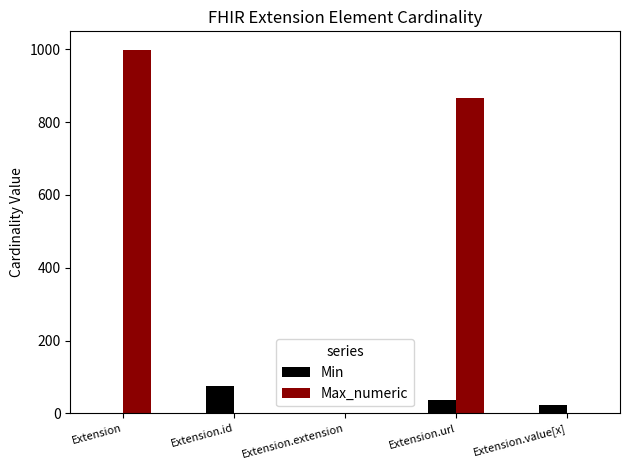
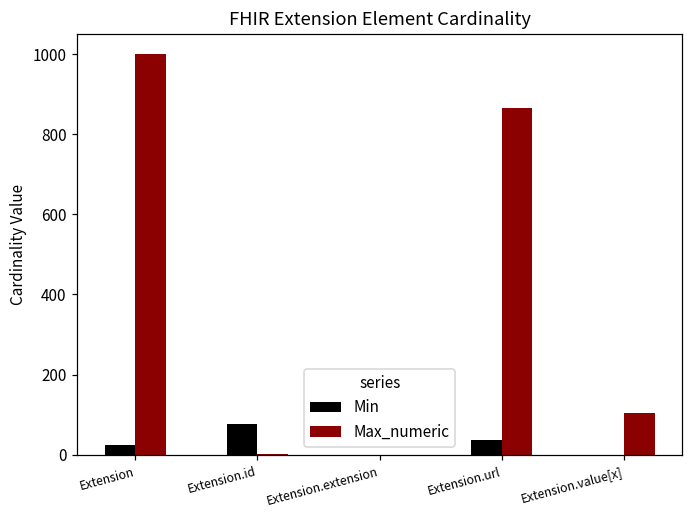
Min, Extension: 0 -> 30
Min, Extension.value[x]: 20 -> 0
Max_numeric, Extension.value[x]: 0 -> 100
